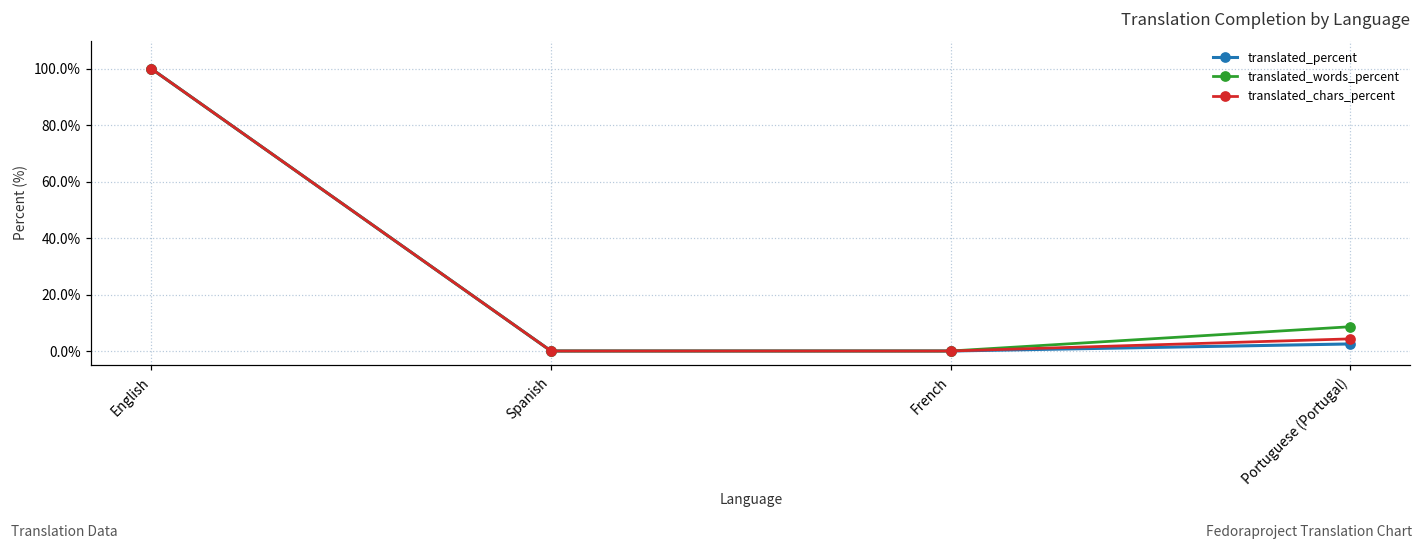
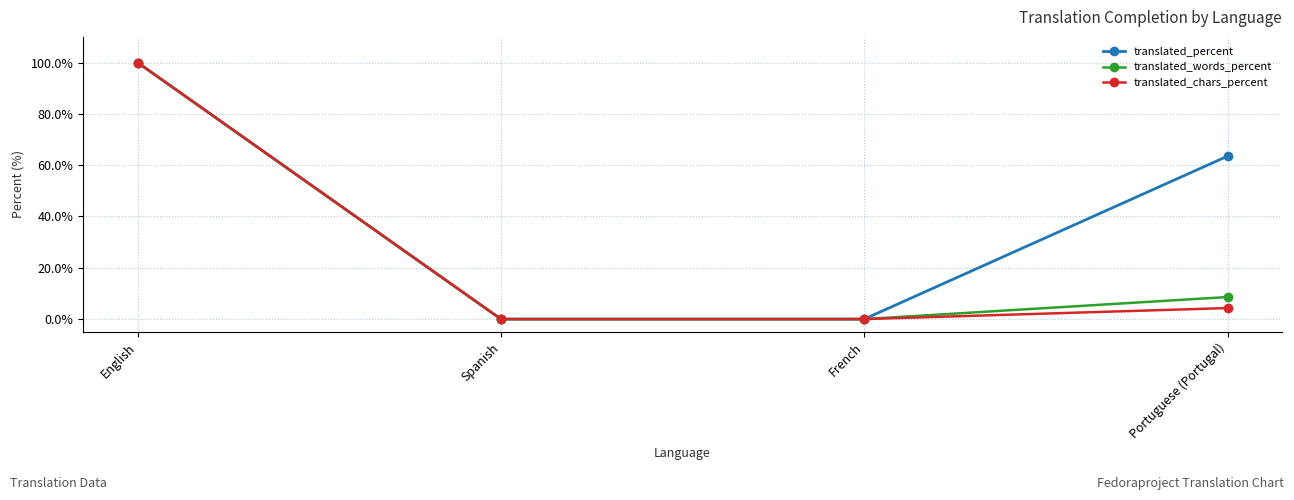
translated_percent, Portuguese (Portugal): 3% -> 64%
